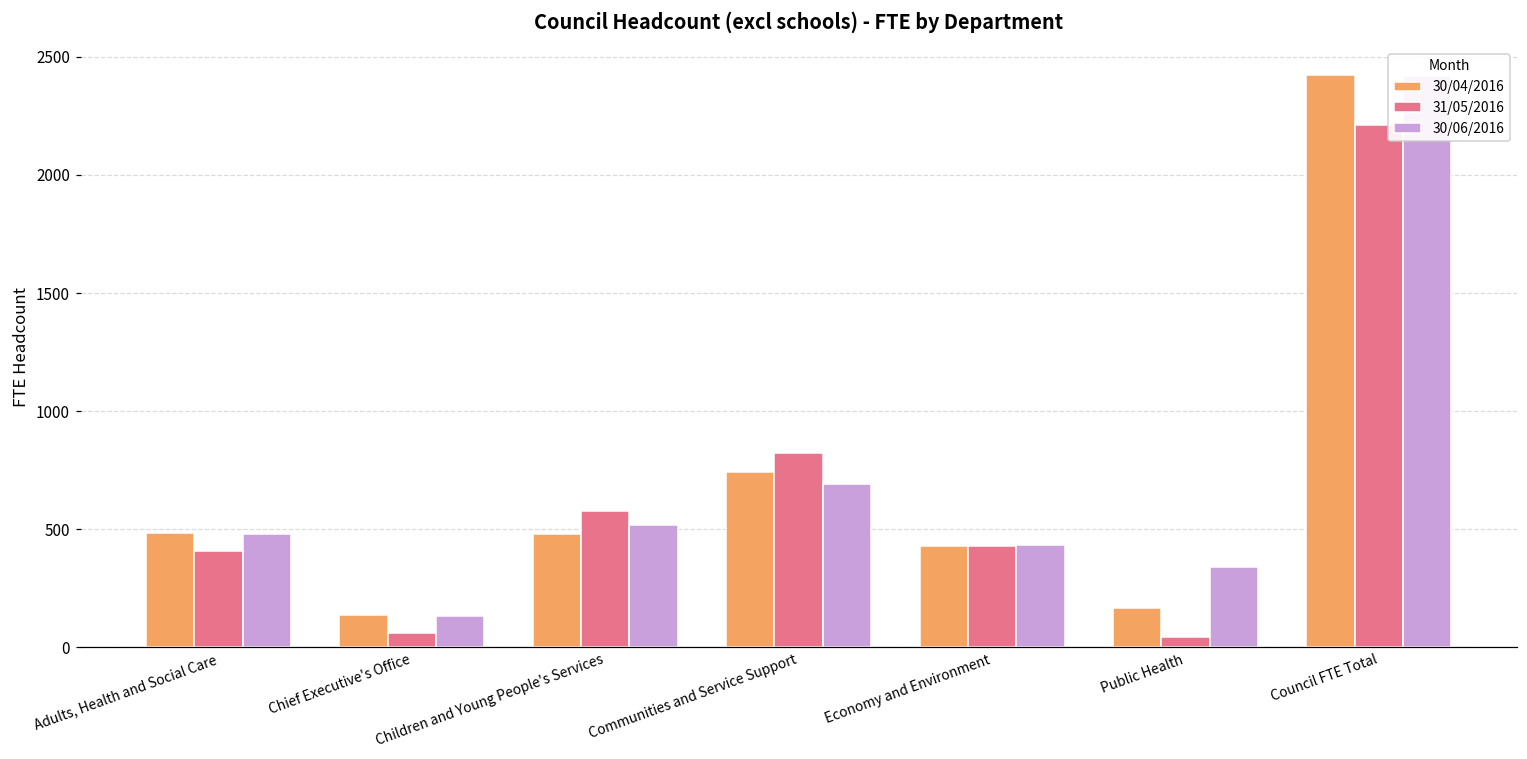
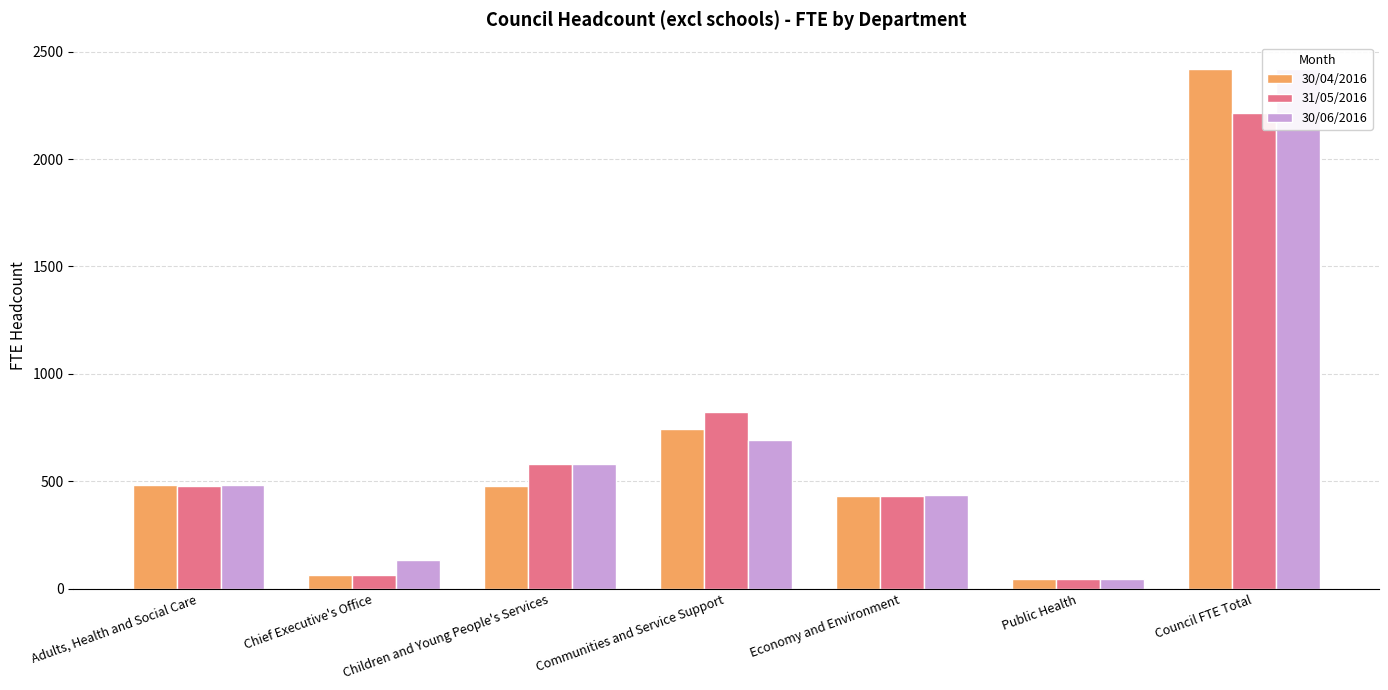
31/05/2016, Adults, Health and Social Care: 410 -> 480
30/04/2016, Chief Executive's Office: 140 -> 60
30/06/2016, Children and Young People's Services: 520 -> 580
30/04/2016, Public Health: 170 -> 50
30/06/2016, Public Health: 340 -> 50
